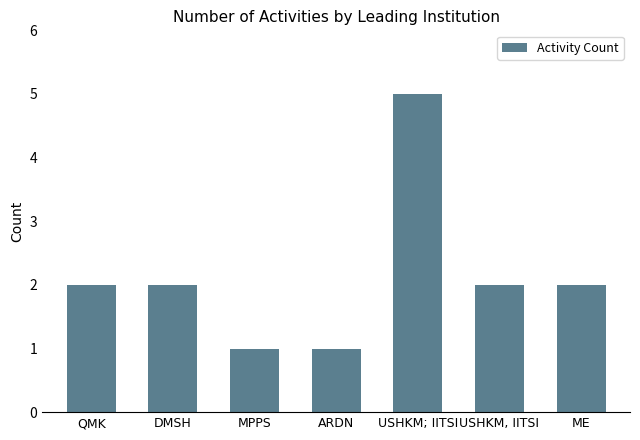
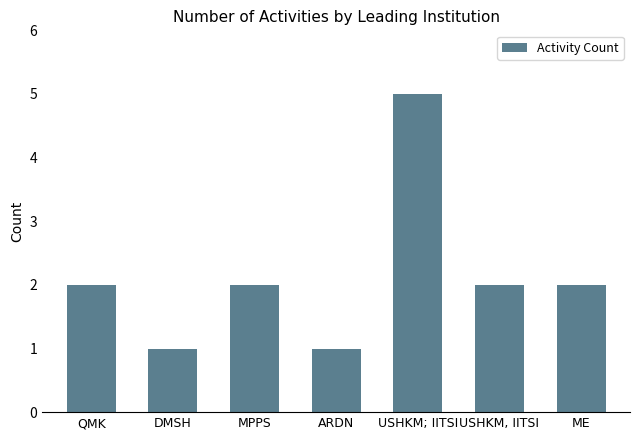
DMSH: 2 -> 1
MPPS: 1 -> 2
